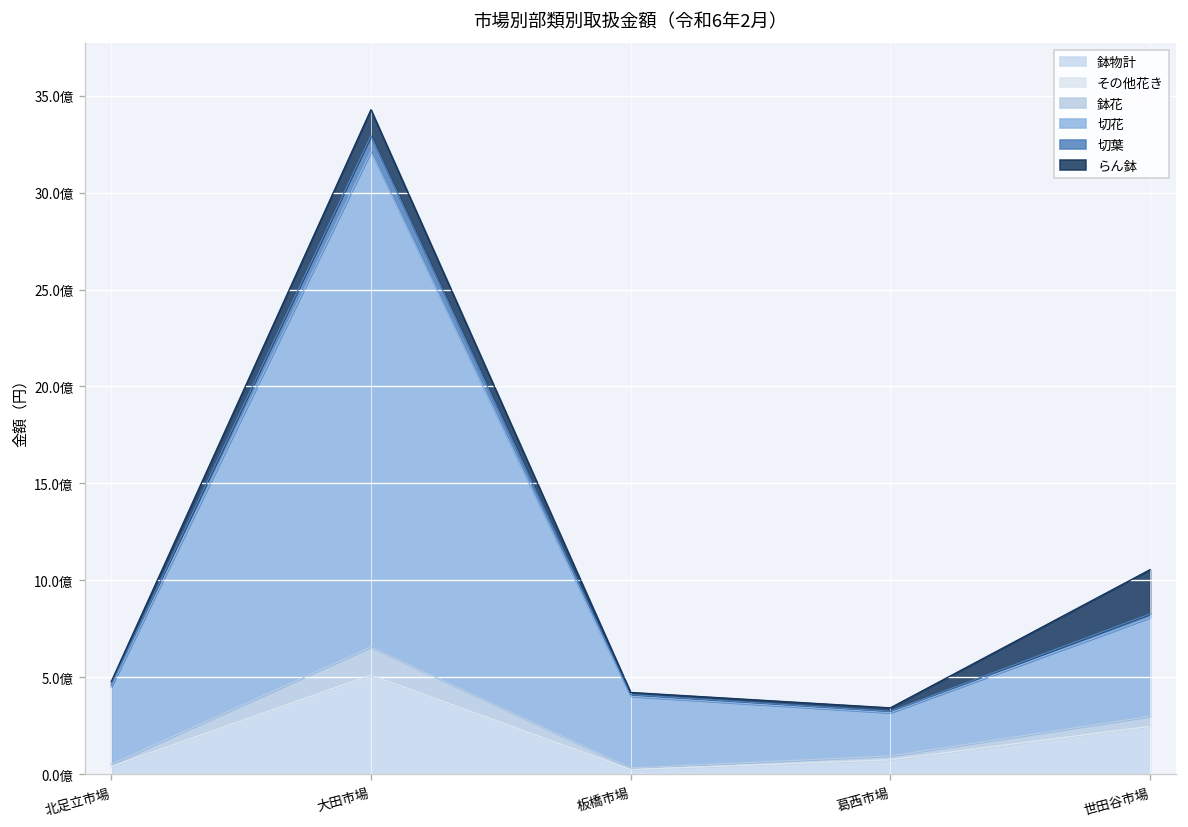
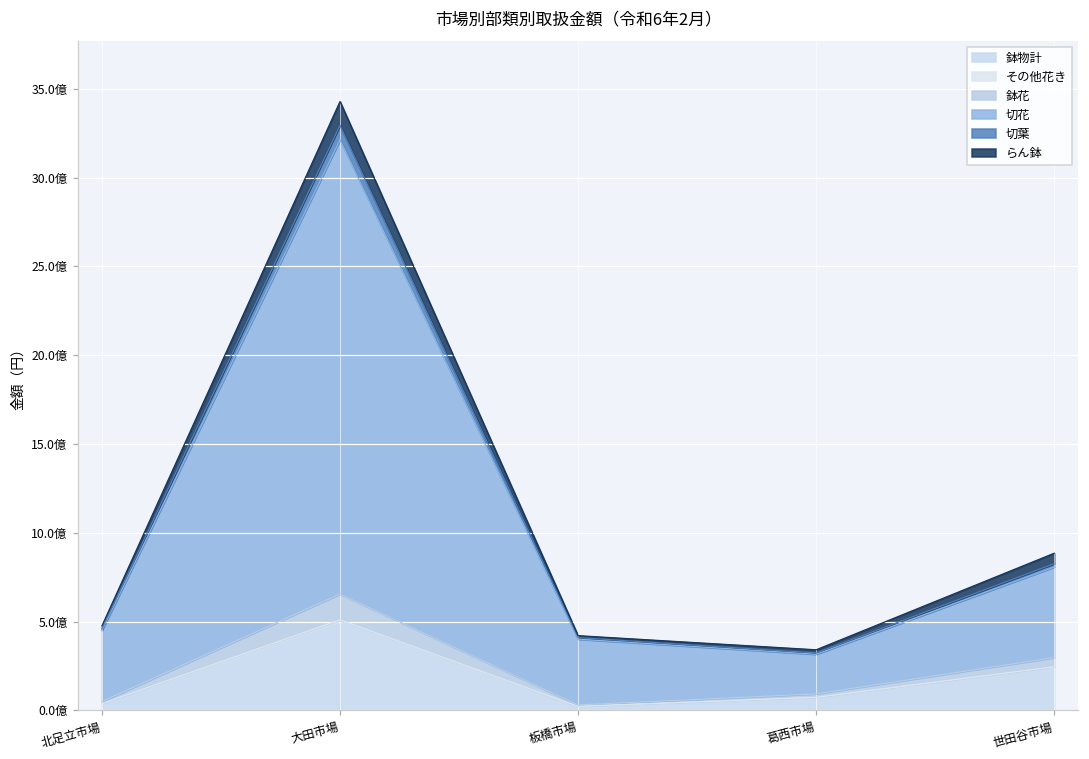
らん鉢, 世田谷市場: 2.3億 -> 0.6億
